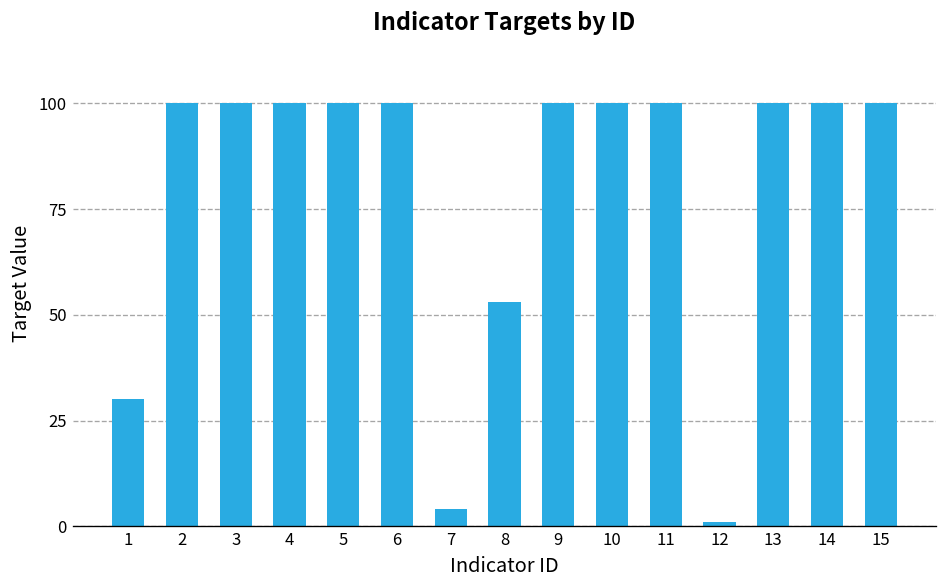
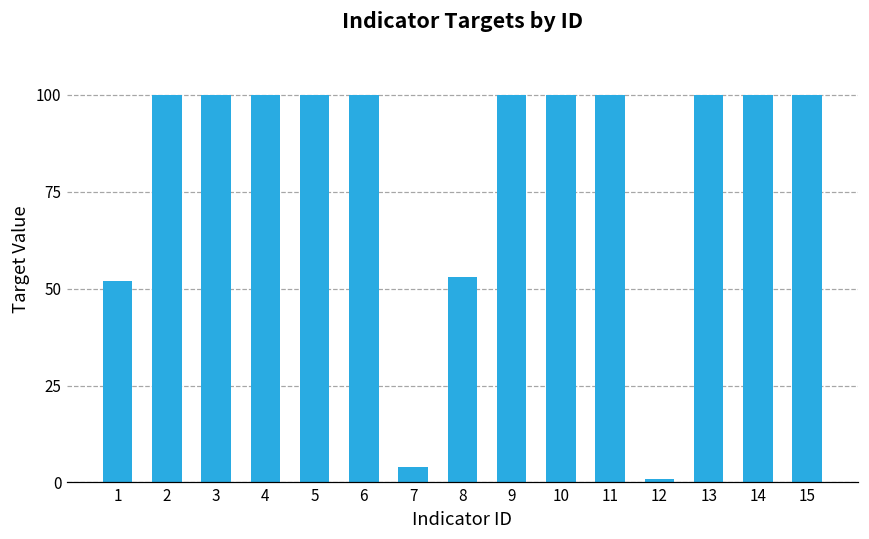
1: 30 -> 52
